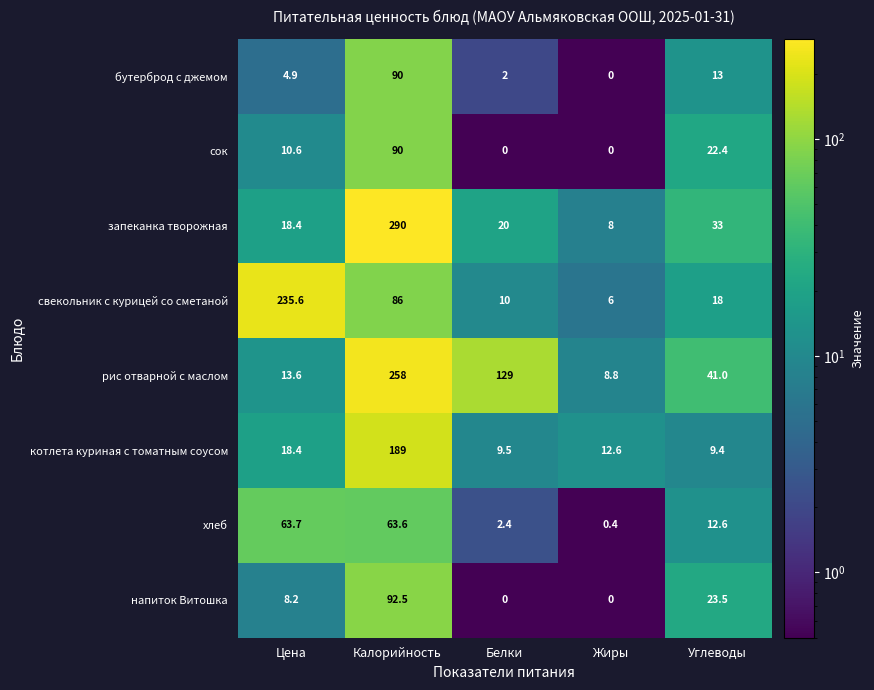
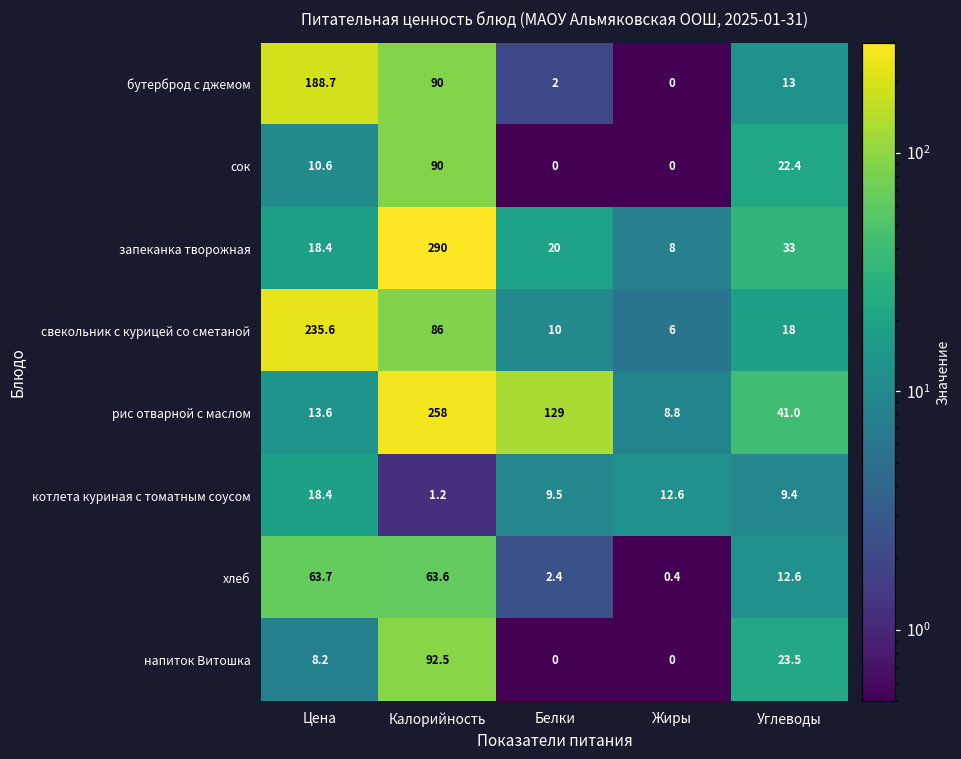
бутерброд с джемом, Цена: 4.9 -> 188.7
котлета куриная с томатным соусом, Калорийность: 189 -> 1.2
